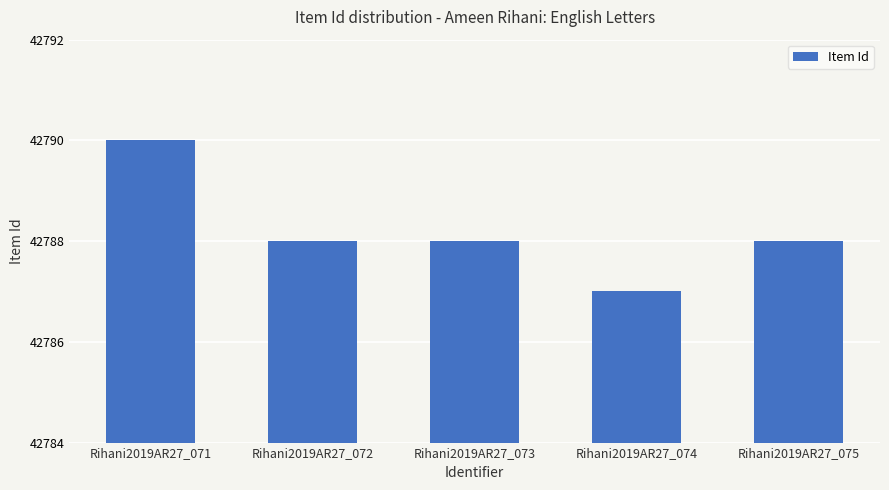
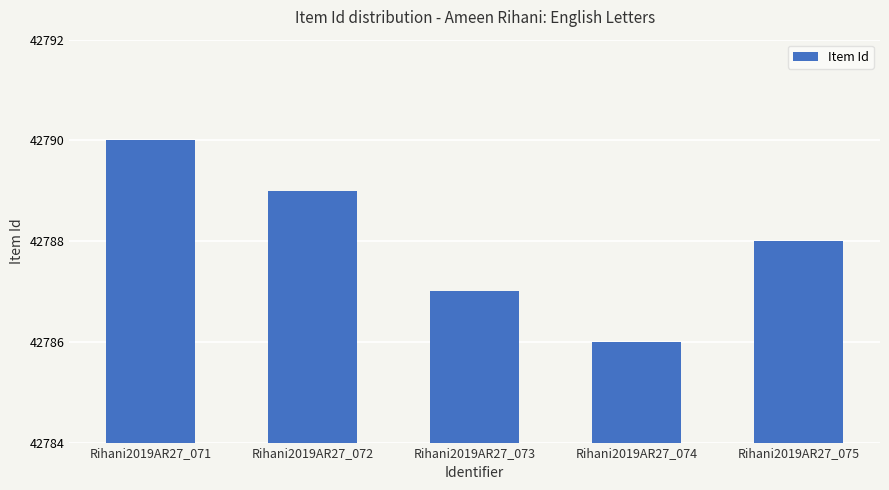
Rihani2019AR27_072: 42788 -> 42789
Rihani2019AR27_073: 42788 -> 42787
Rihani2019AR27_074: 42787 -> 42786
